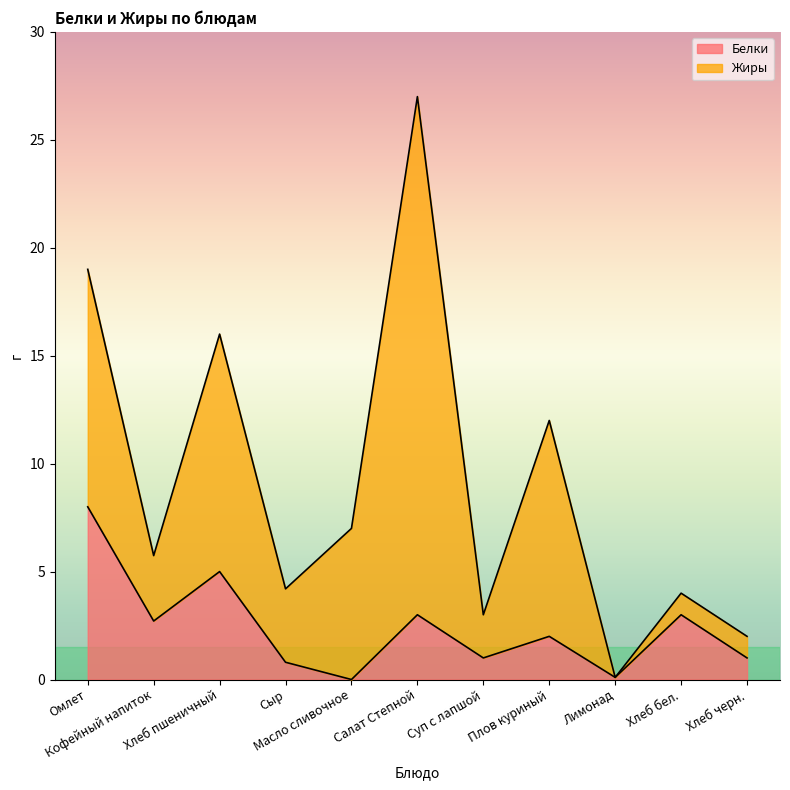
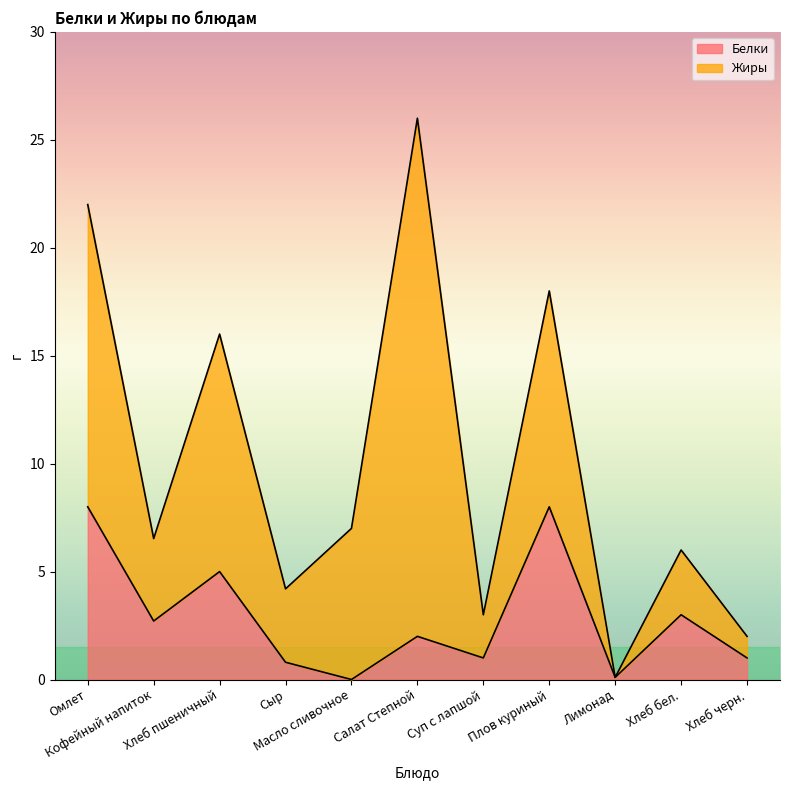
Жиры, Омлет: 11 -> 14
Жиры, Кофейный напиток: 3.0 -> 3.8
Белки, Салат Степной: 3 -> 2
Белки, Плов куриный: 2 -> 8
Жиры, Хлеб бел.: 1 -> 3
